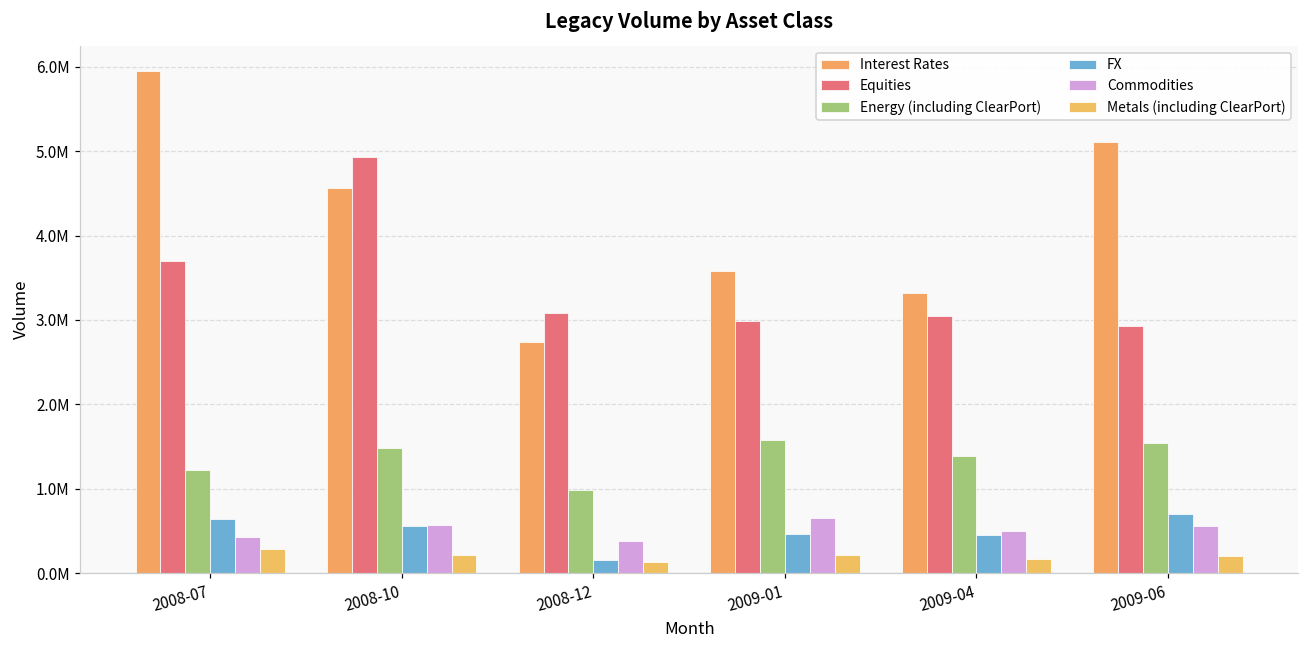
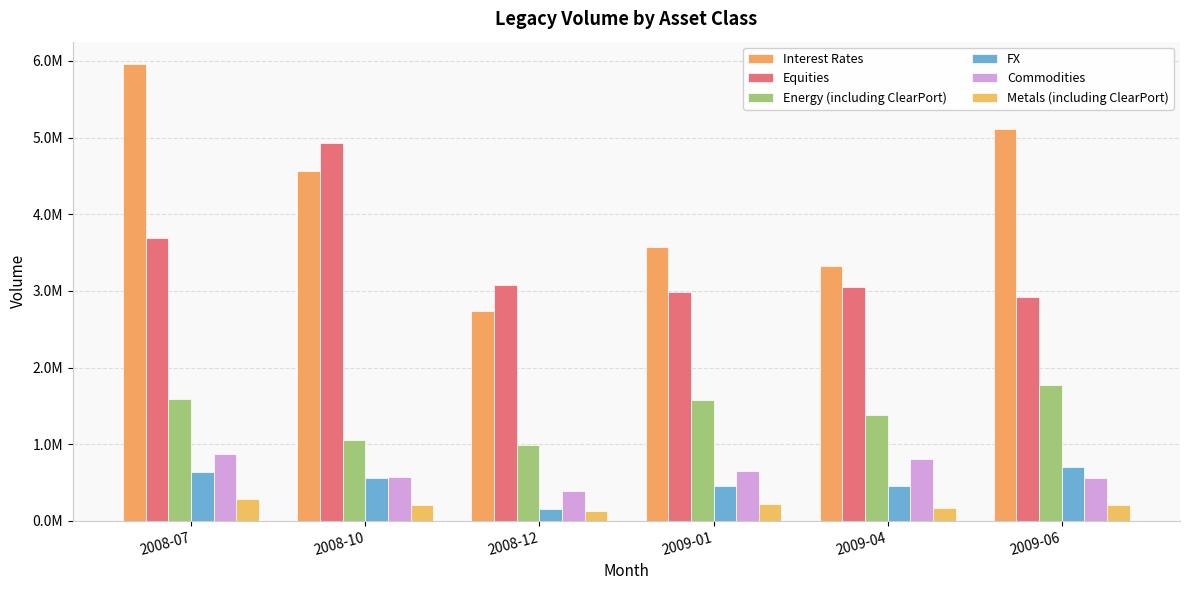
Energy (including ClearPort), 2008-07: 1200000 -> 1600000
Commodities, 2008-07: 400000 -> 900000
Energy (including ClearPort), 2008-10: 1500000 -> 1100000
Commodities, 2009-04: 500000 -> 800000
Energy (including ClearPort), 2009-06: 1500000 -> 1800000
